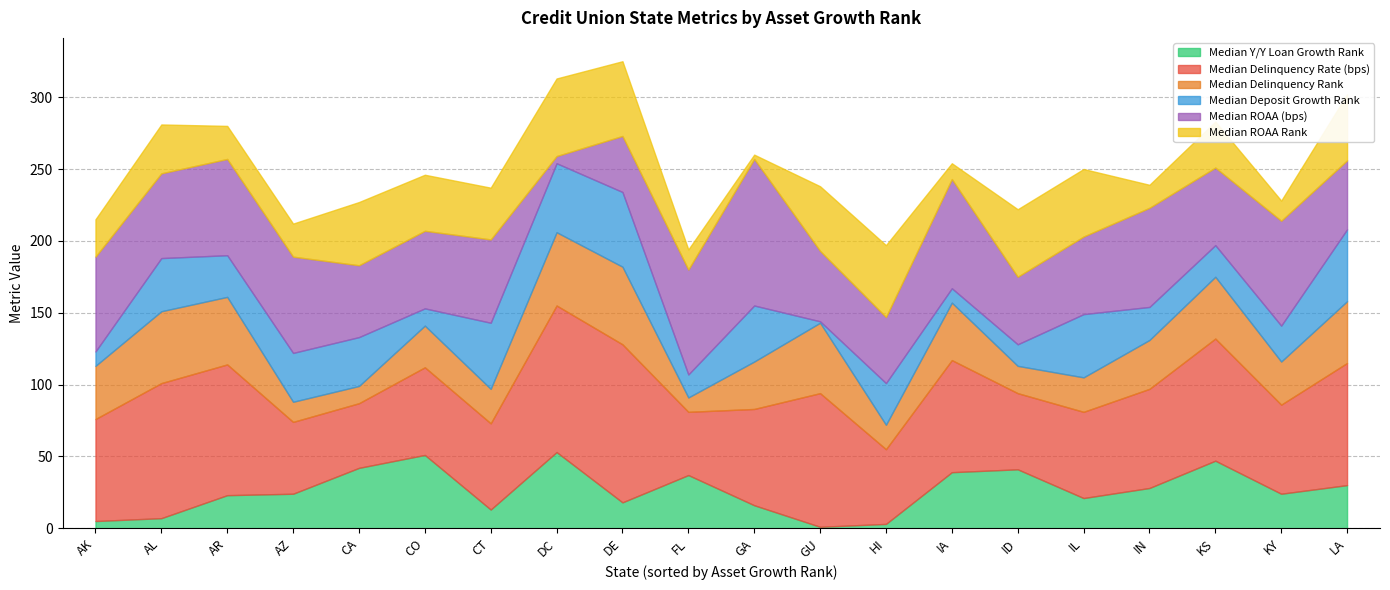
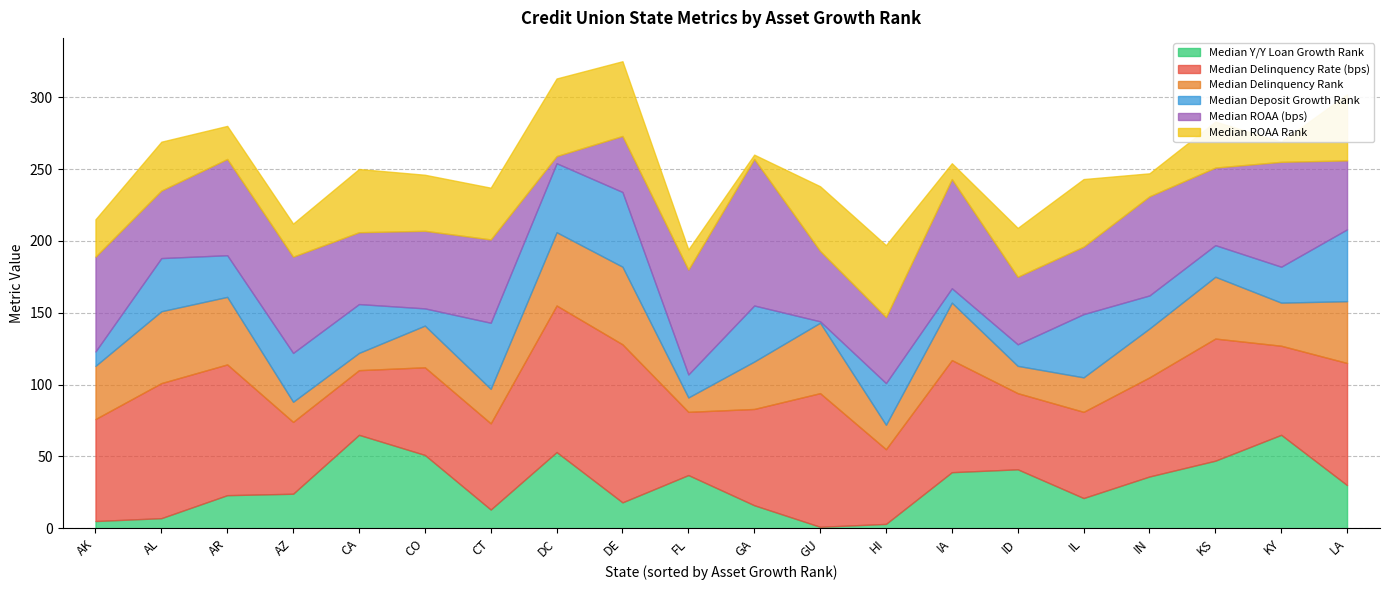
Median ROAA (bps), AL: 59 -> 47
Median Y/Y Loan Growth Rank, CA: 42 -> 65
Median ROAA Rank, ID: 47 -> 34
Median ROAA (bps), IL: 54 -> 47
Median Y/Y Loan Growth Rank, IN: 28 -> 36
Median Y/Y Loan Growth Rank, KY: 24 -> 65
